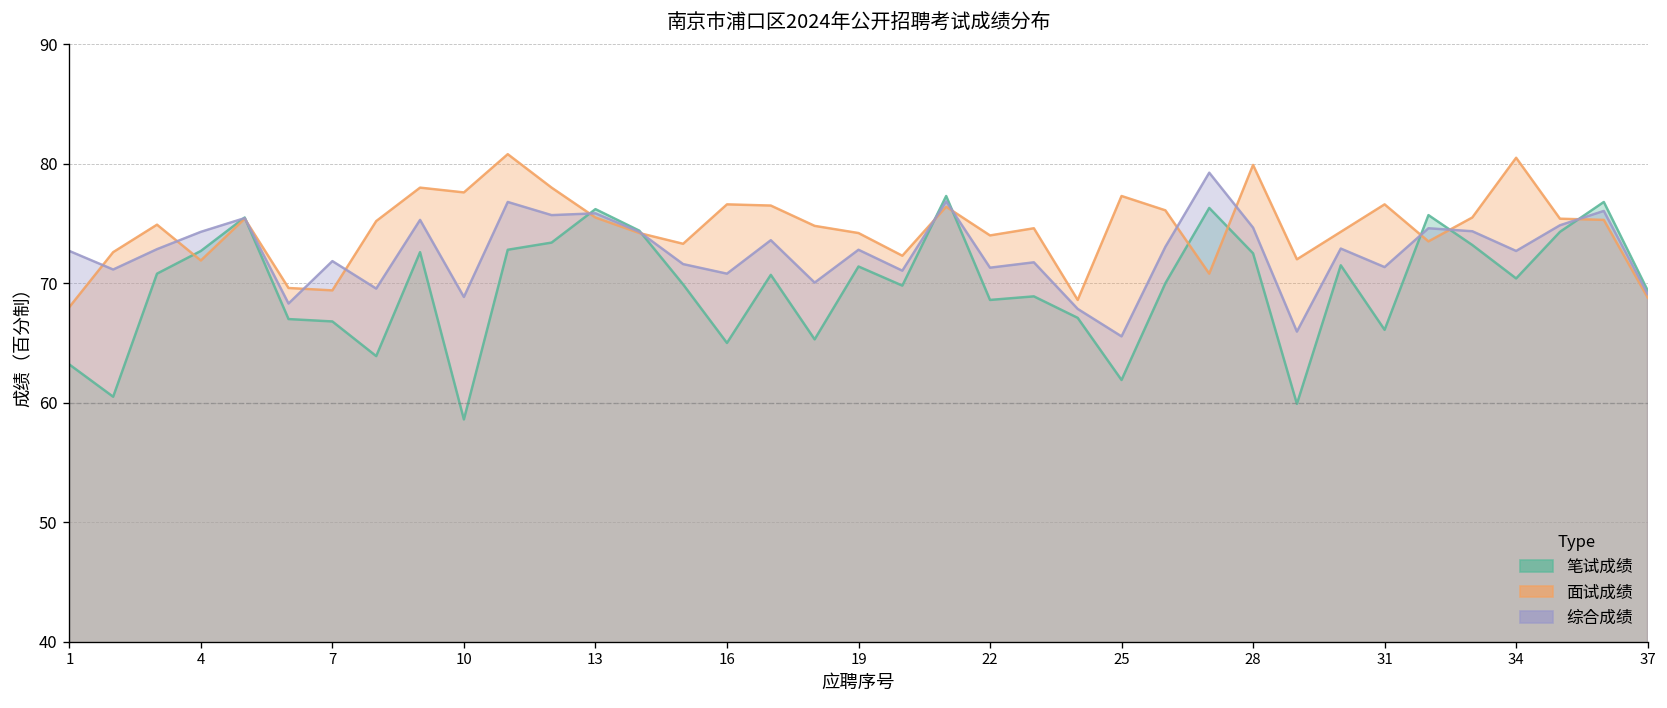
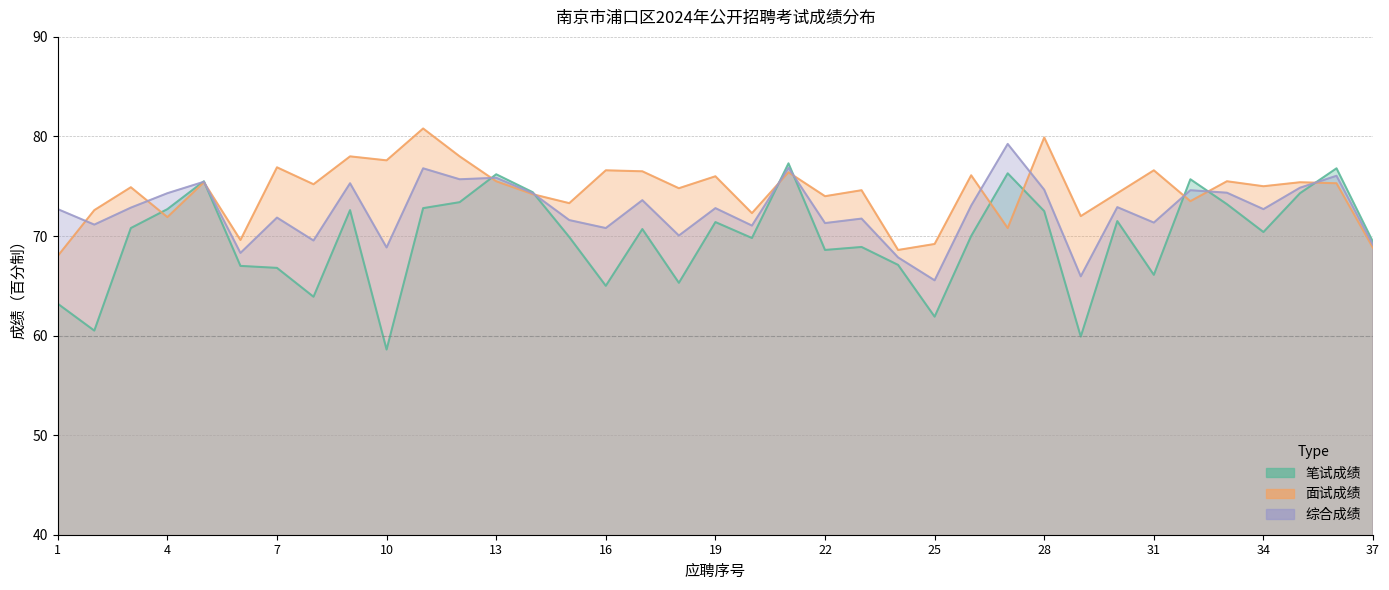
面试成绩, 7: 69 -> 77
面试成绩, 19: 74 -> 76
面试成绩, 25: 77 -> 69
面试成绩, 34: 81 -> 75
